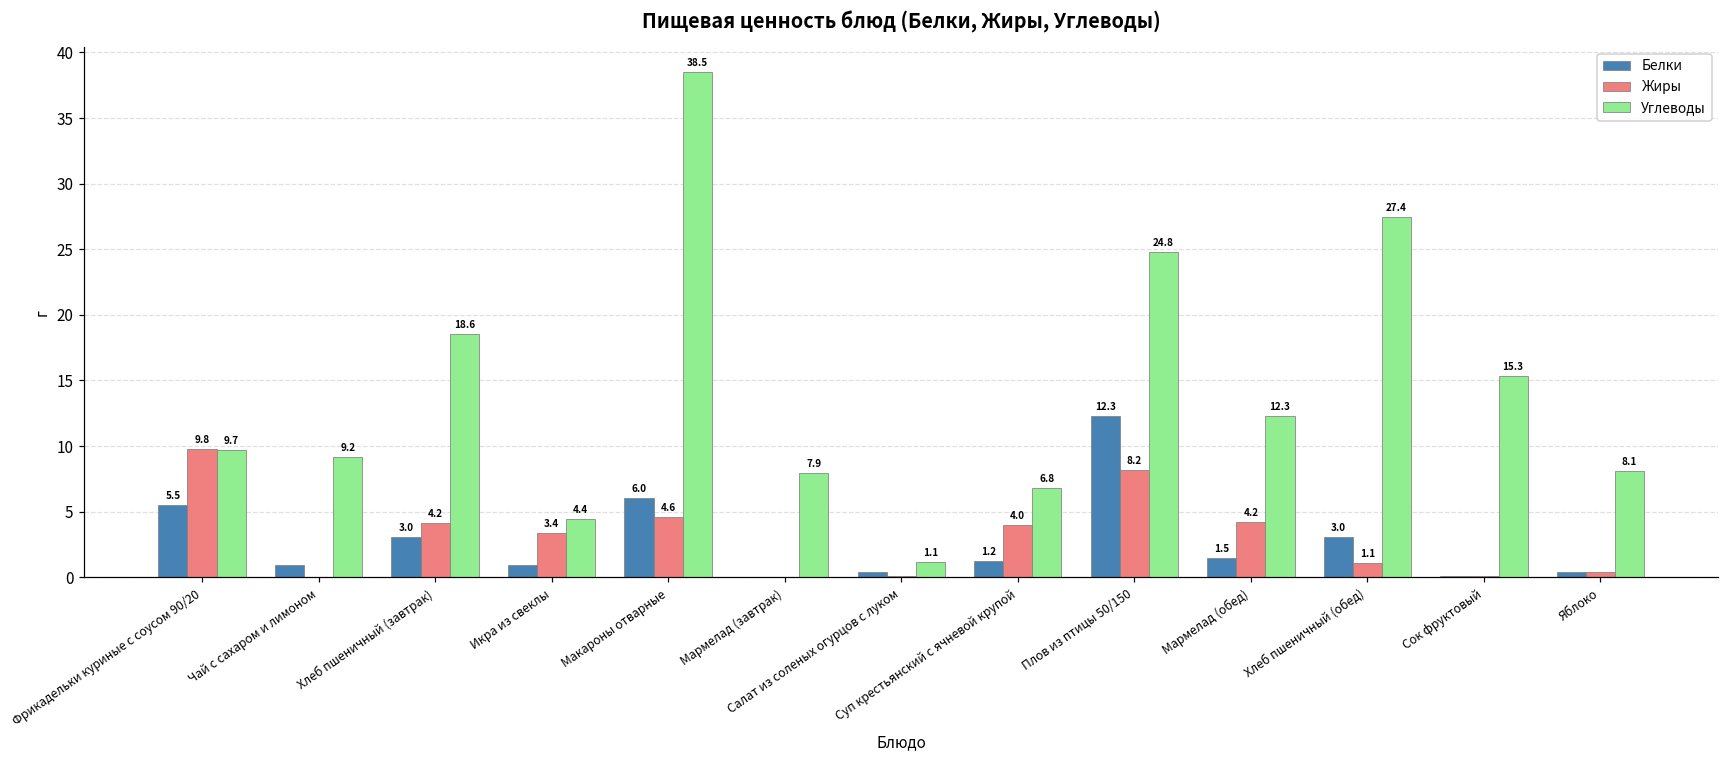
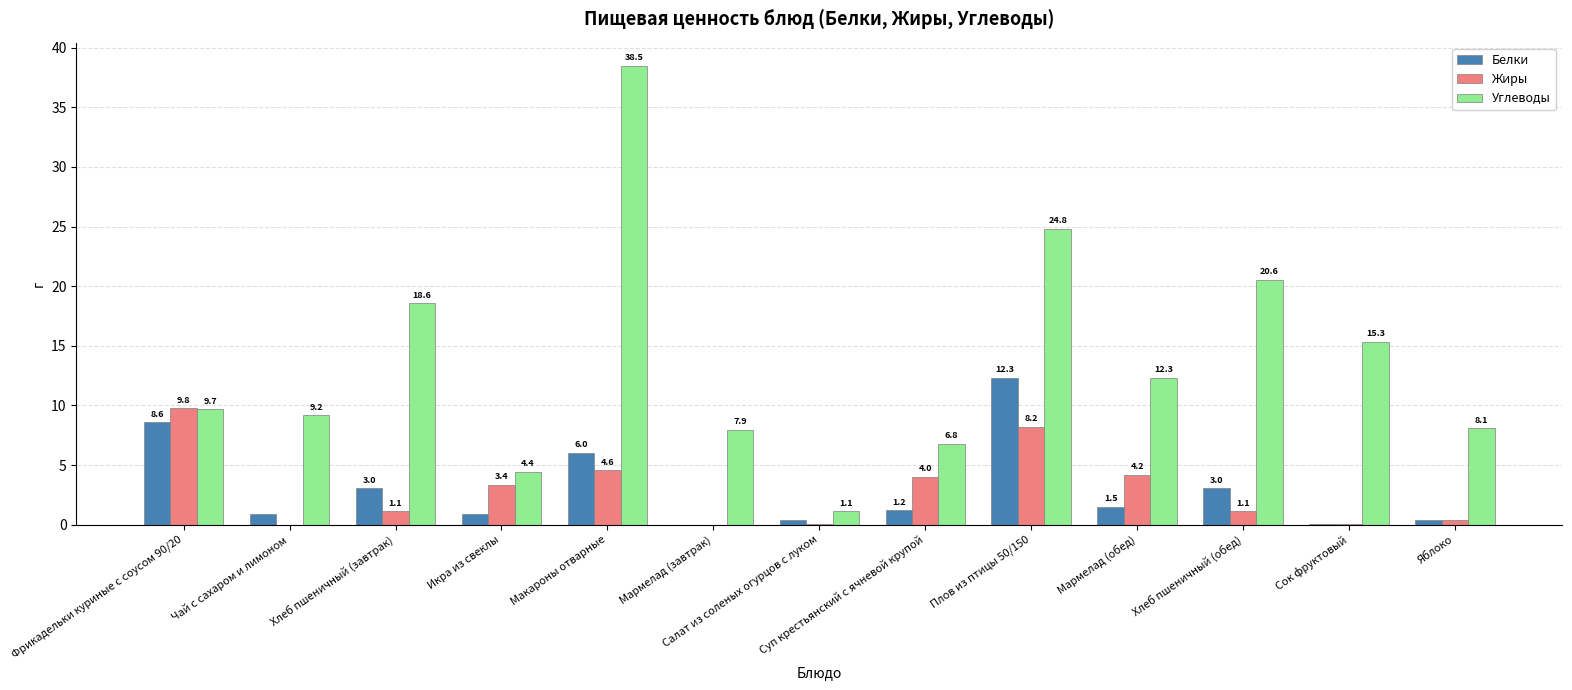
Белки, Фрикадельки куриные с соусом 90/20: 5.5 -> 8.6
Жиры, Хлеб пшеничный (завтрак): 4.2 -> 1.1
Углеводы, Хлеб пшеничный (обед): 27.4 -> 20.6
